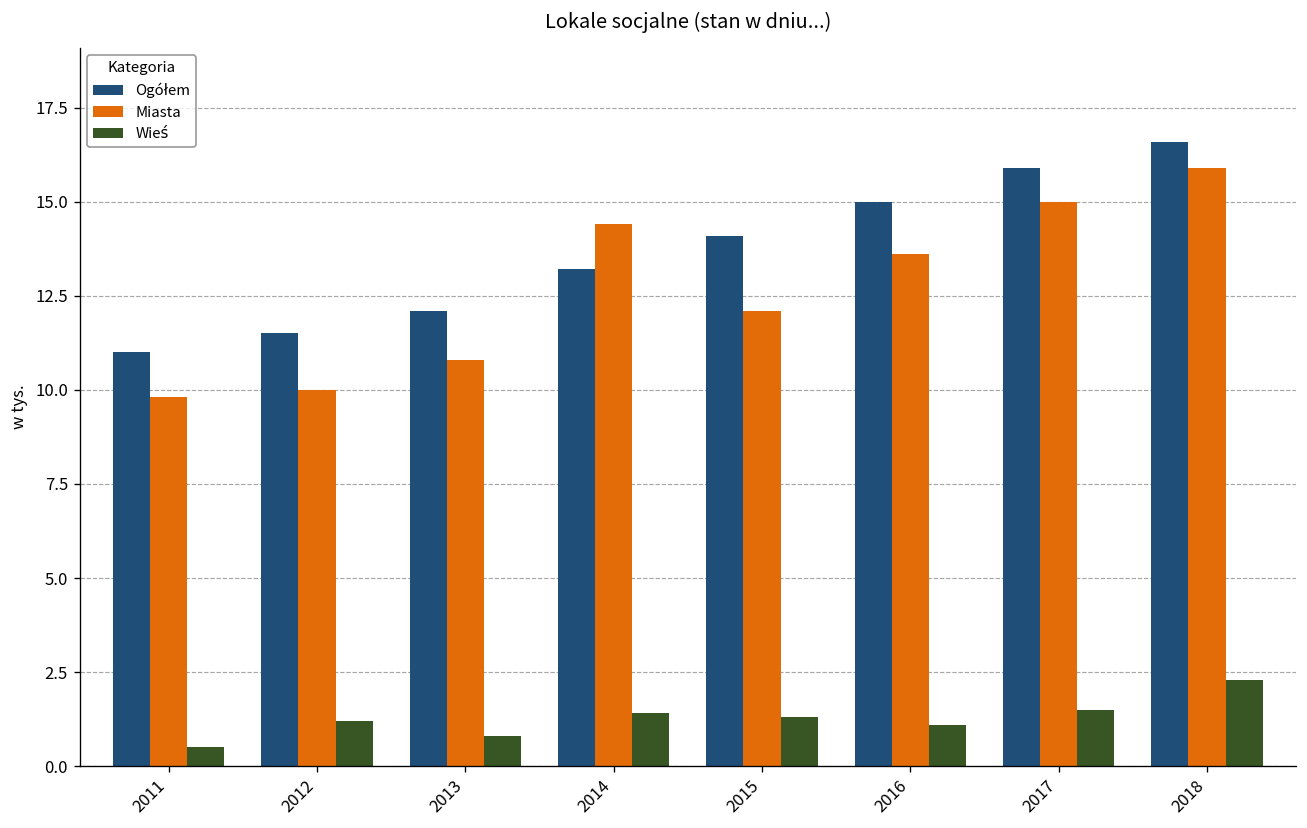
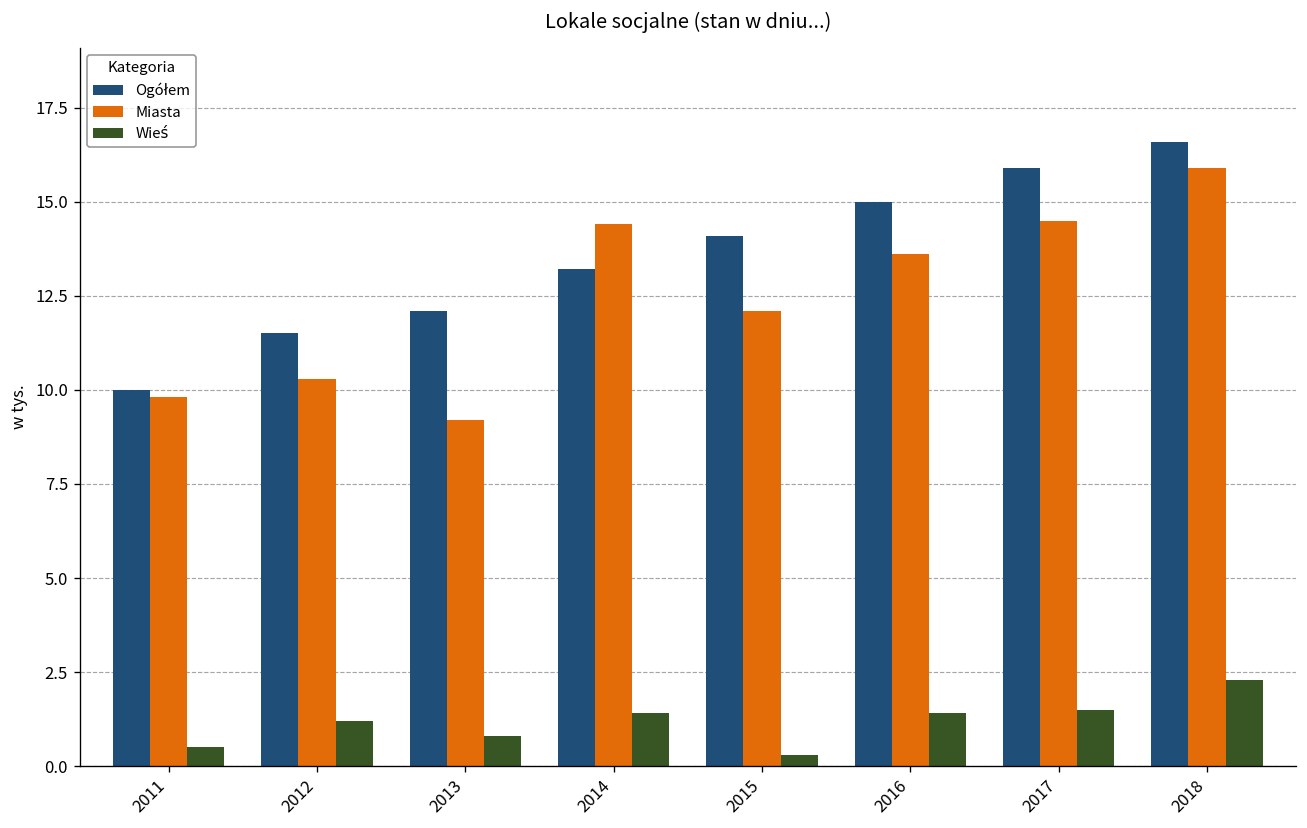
Ogółem, 2011: 11 -> 10
Miasta, 2012: 10.0 -> 10.3
Miasta, 2013: 10.8 -> 9.2
Wieś, 2015: 1.3 -> 0.3
Wieś, 2016: 1.1 -> 1.4
Miasta, 2017: 15.0 -> 14.5
